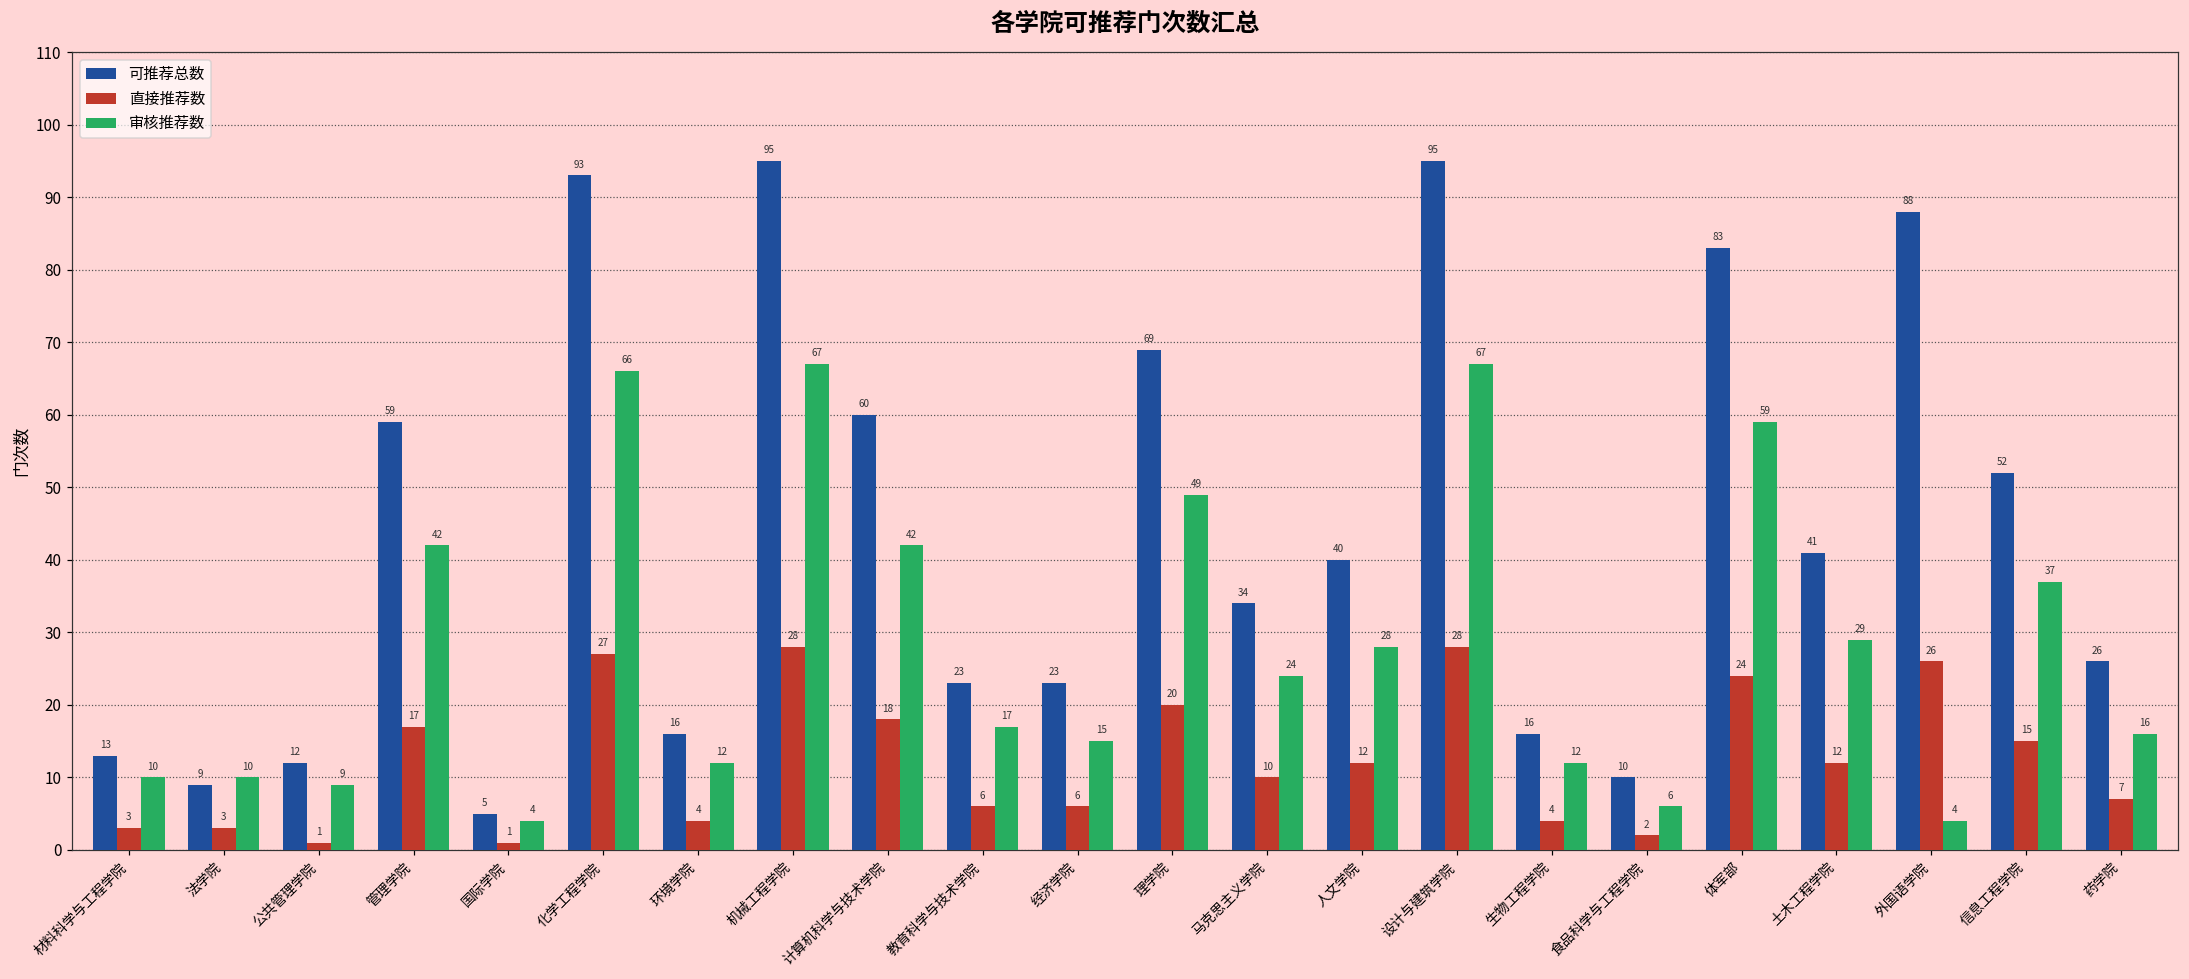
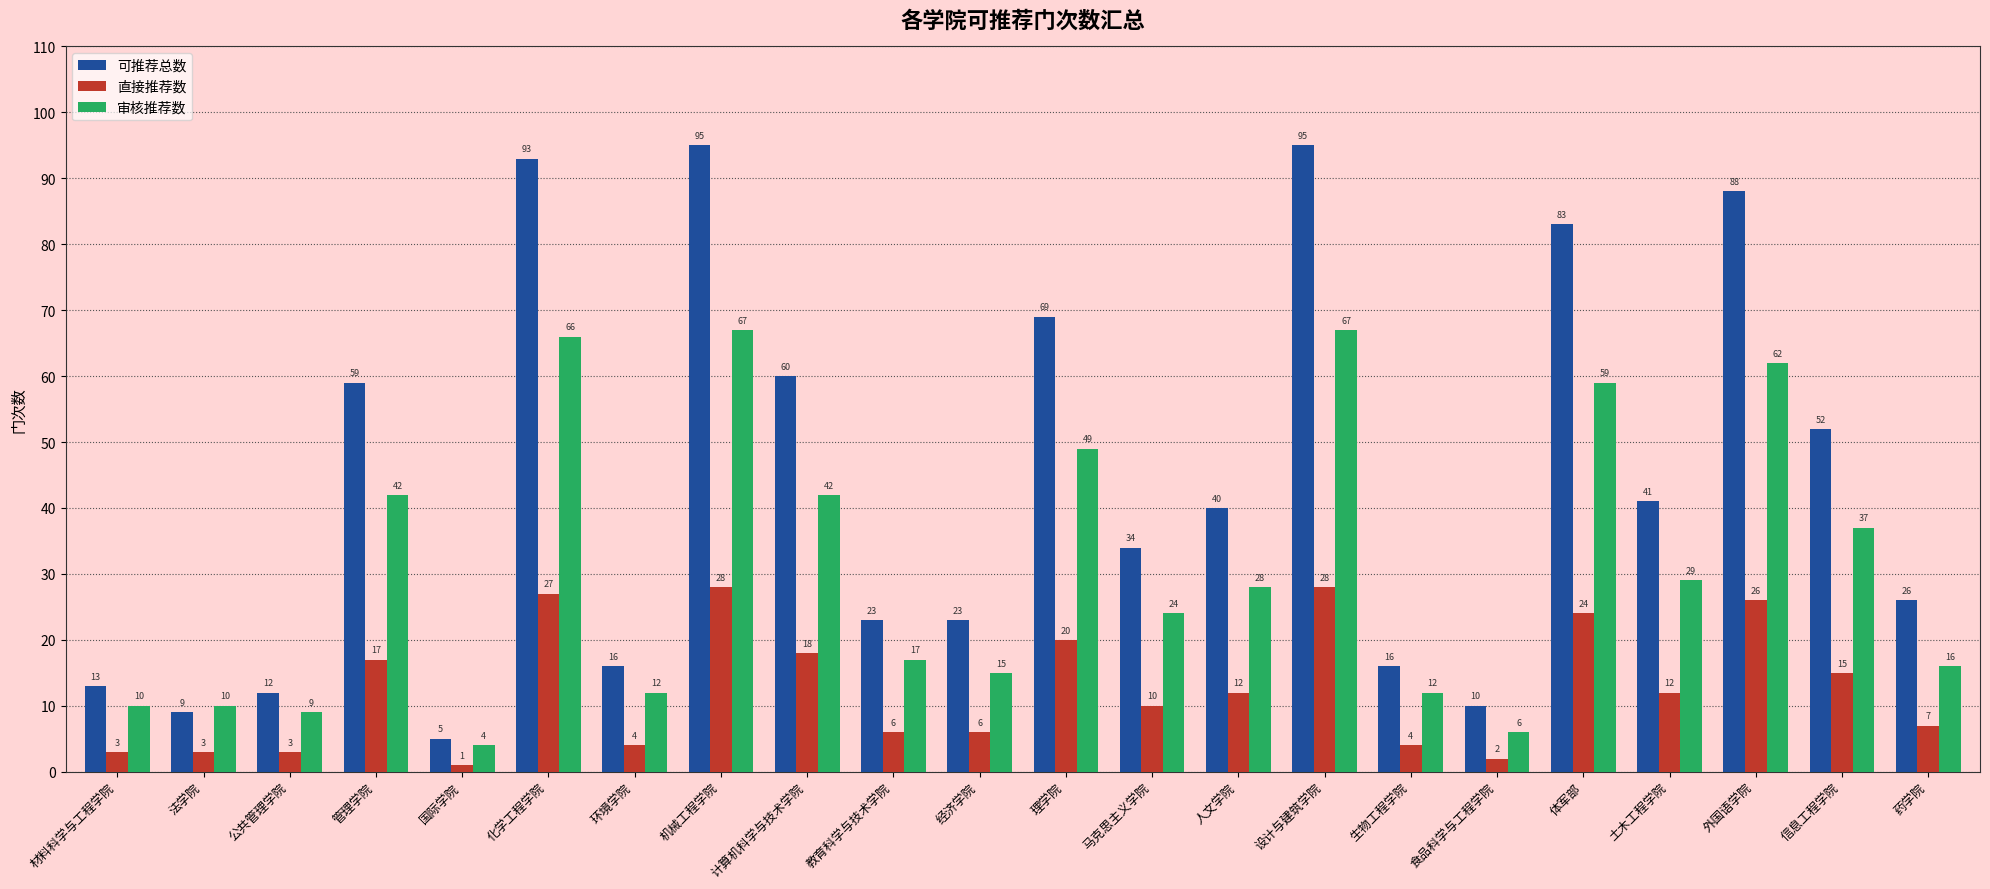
直接推荐数, 公共管理学院: 1 -> 3
审核推荐数, 外国语学院: 4 -> 62
